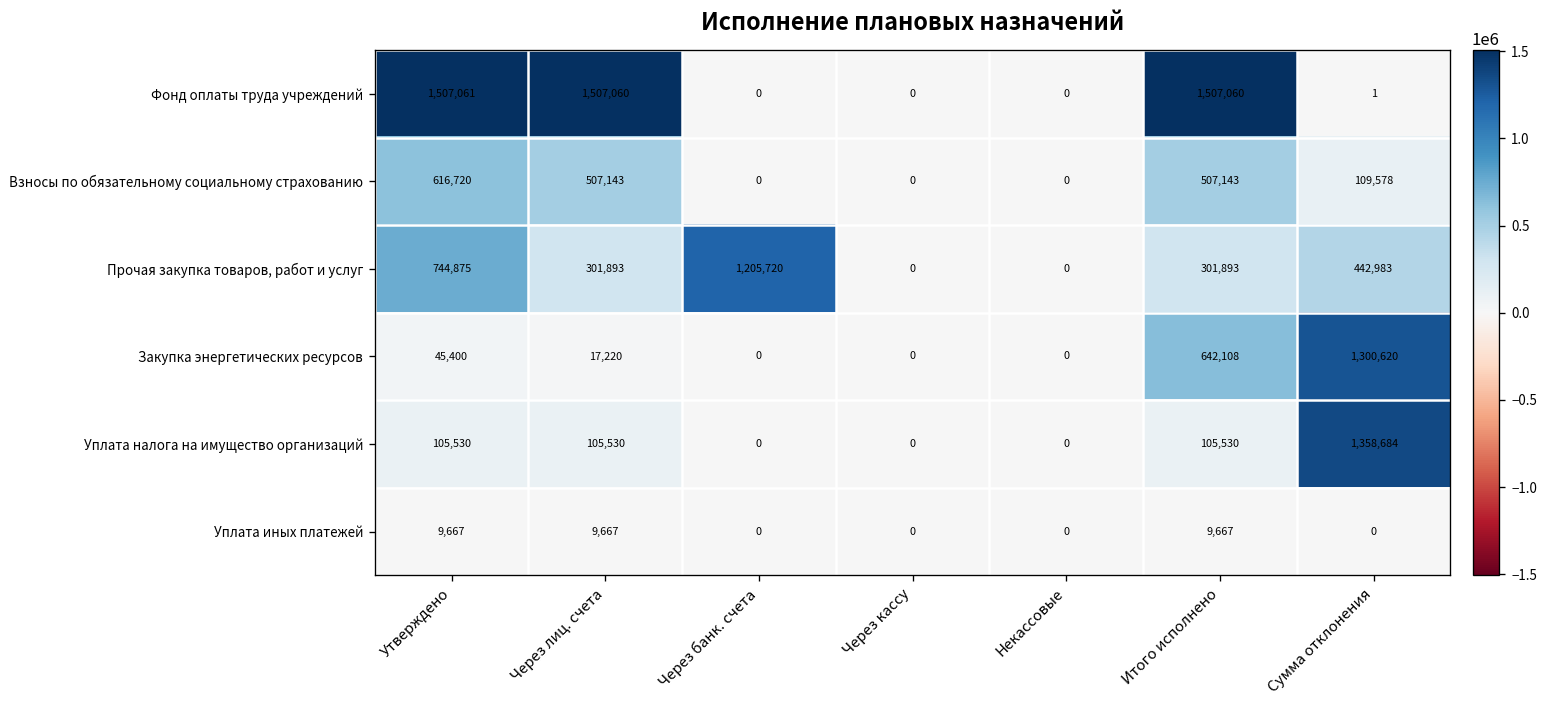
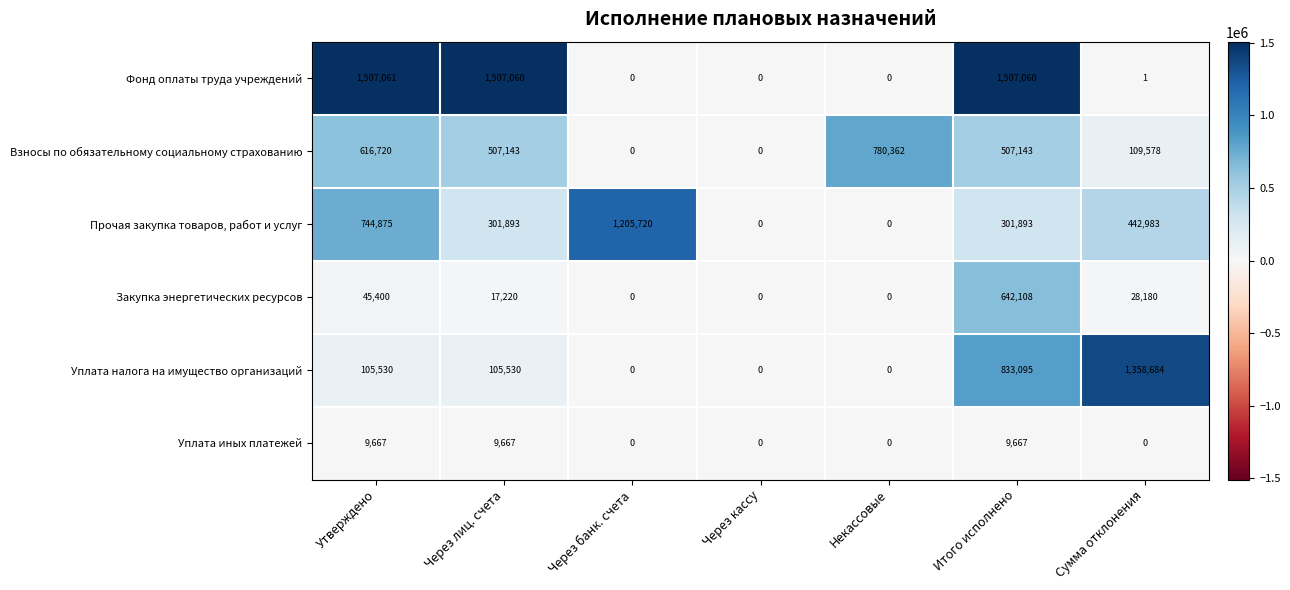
Взносы по обязательному социальному страхованию, Некассовые: 0 -> 780,362
Закупка энергетических ресурсов, Сумма отклонения: 1,300,620 -> 28,180
Уплата налога на имущество организаций, Итого исполнено: 105,530 -> 833,095
